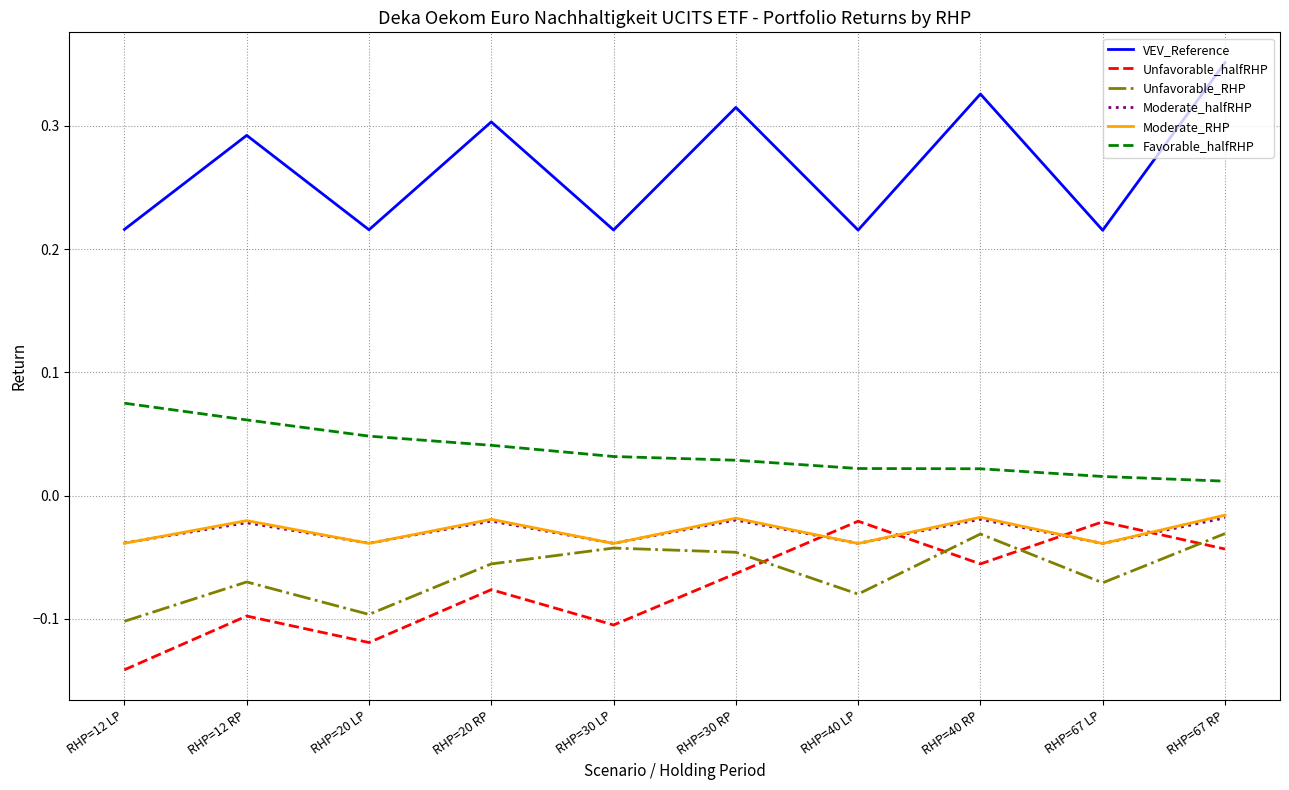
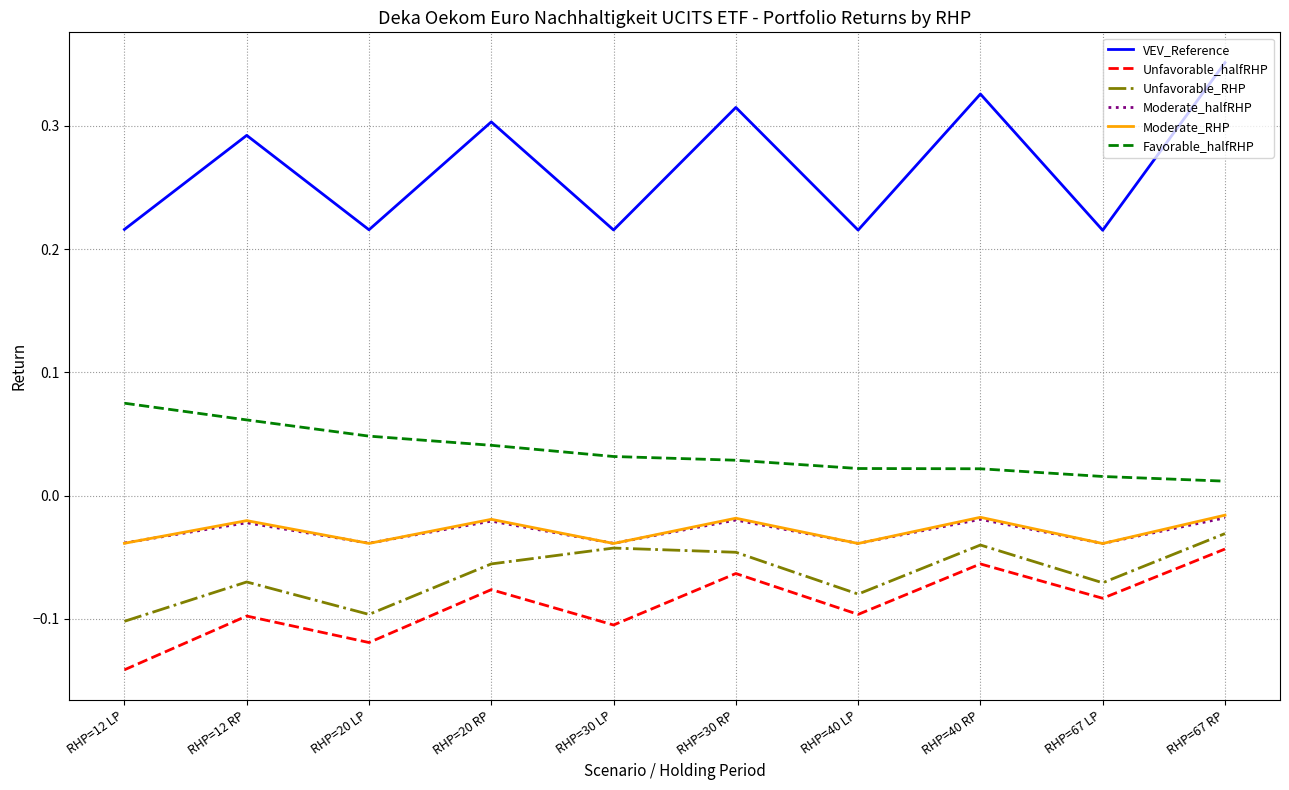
Unfavorable_halfRHP, RHP=40 LP: -0.021 -> -0.096
Unfavorable_RHP, RHP=40 RP: -0.031 -> -0.040
Unfavorable_halfRHP, RHP=67 LP: -0.021 -> -0.083
